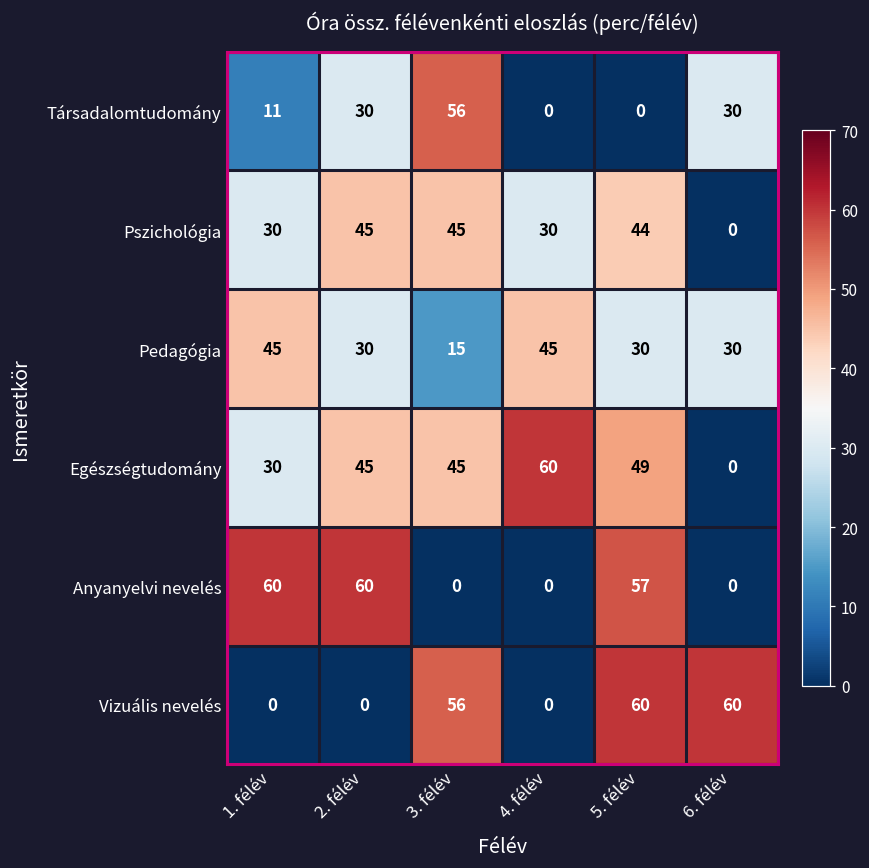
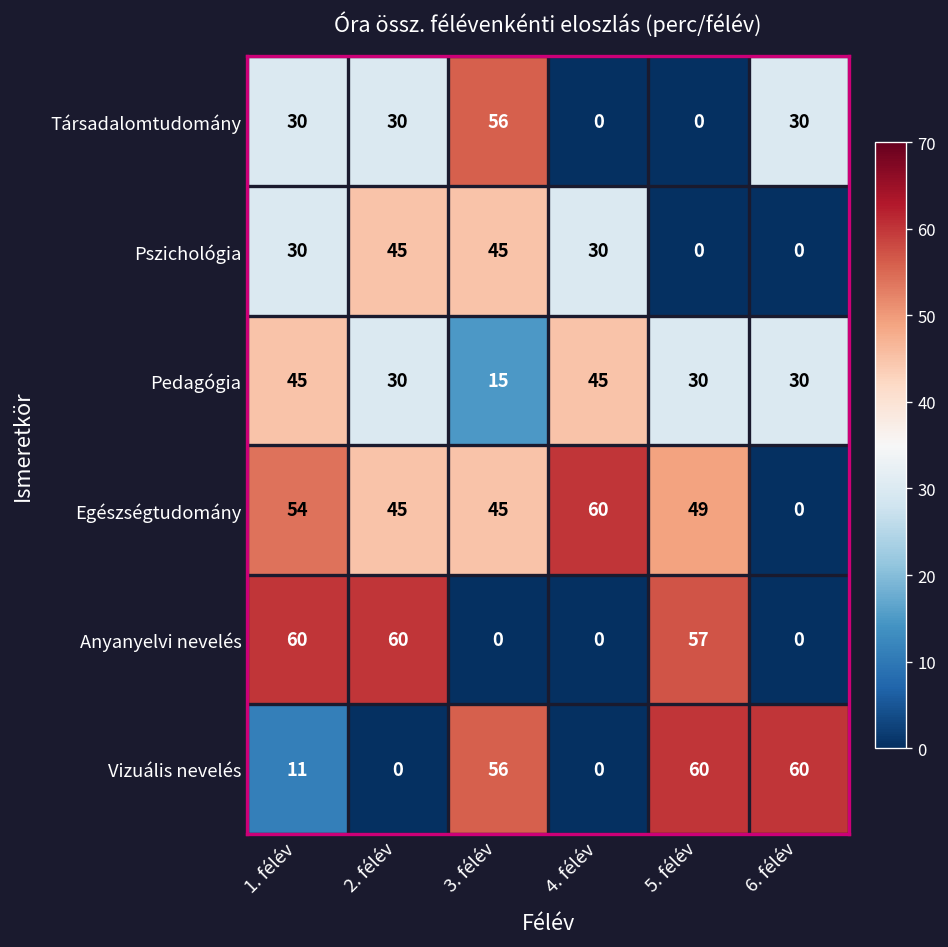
Társadalomtudomány, 1. félév: 11 -> 30
Pszichológia, 5. félév: 44 -> 0
Egészségtudomány, 1. félév: 30 -> 54
Vizuális nevelés, 1. félév: 0 -> 11
